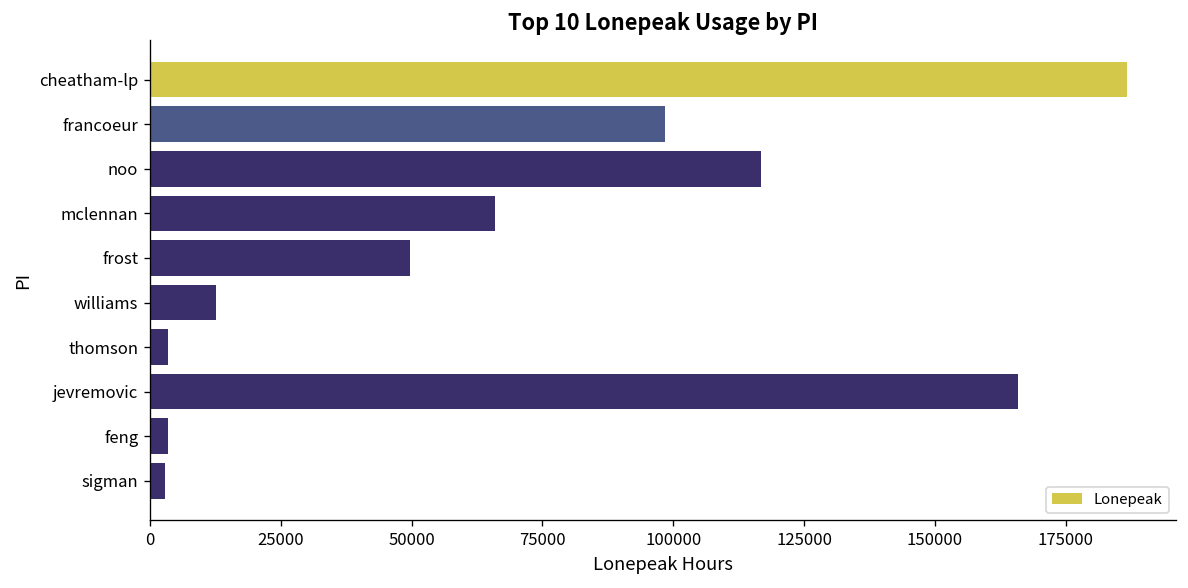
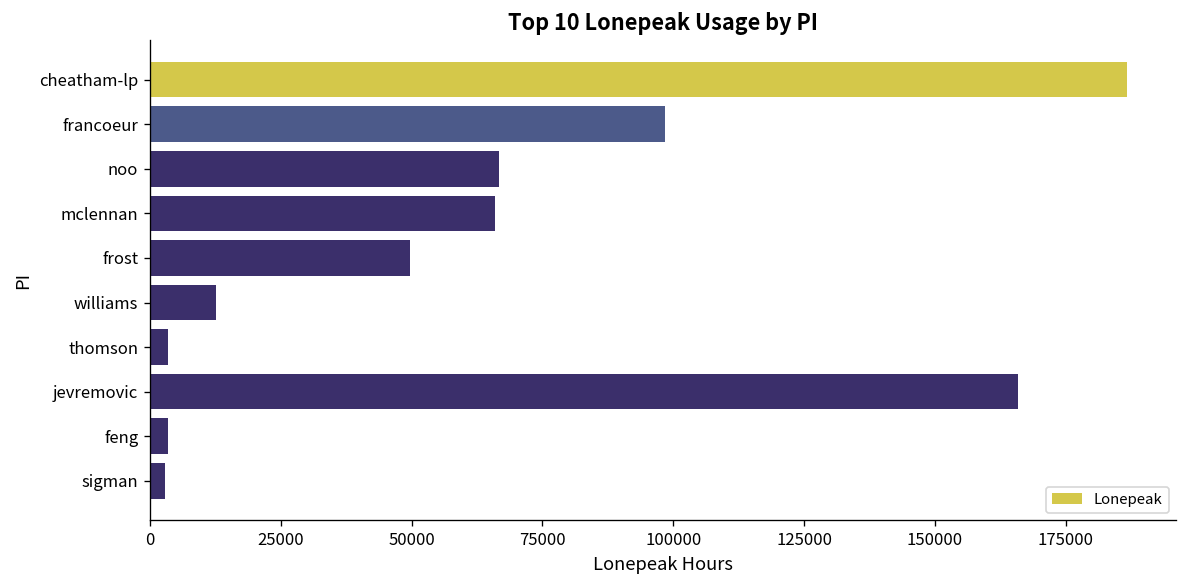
noo: 117000 -> 67000
